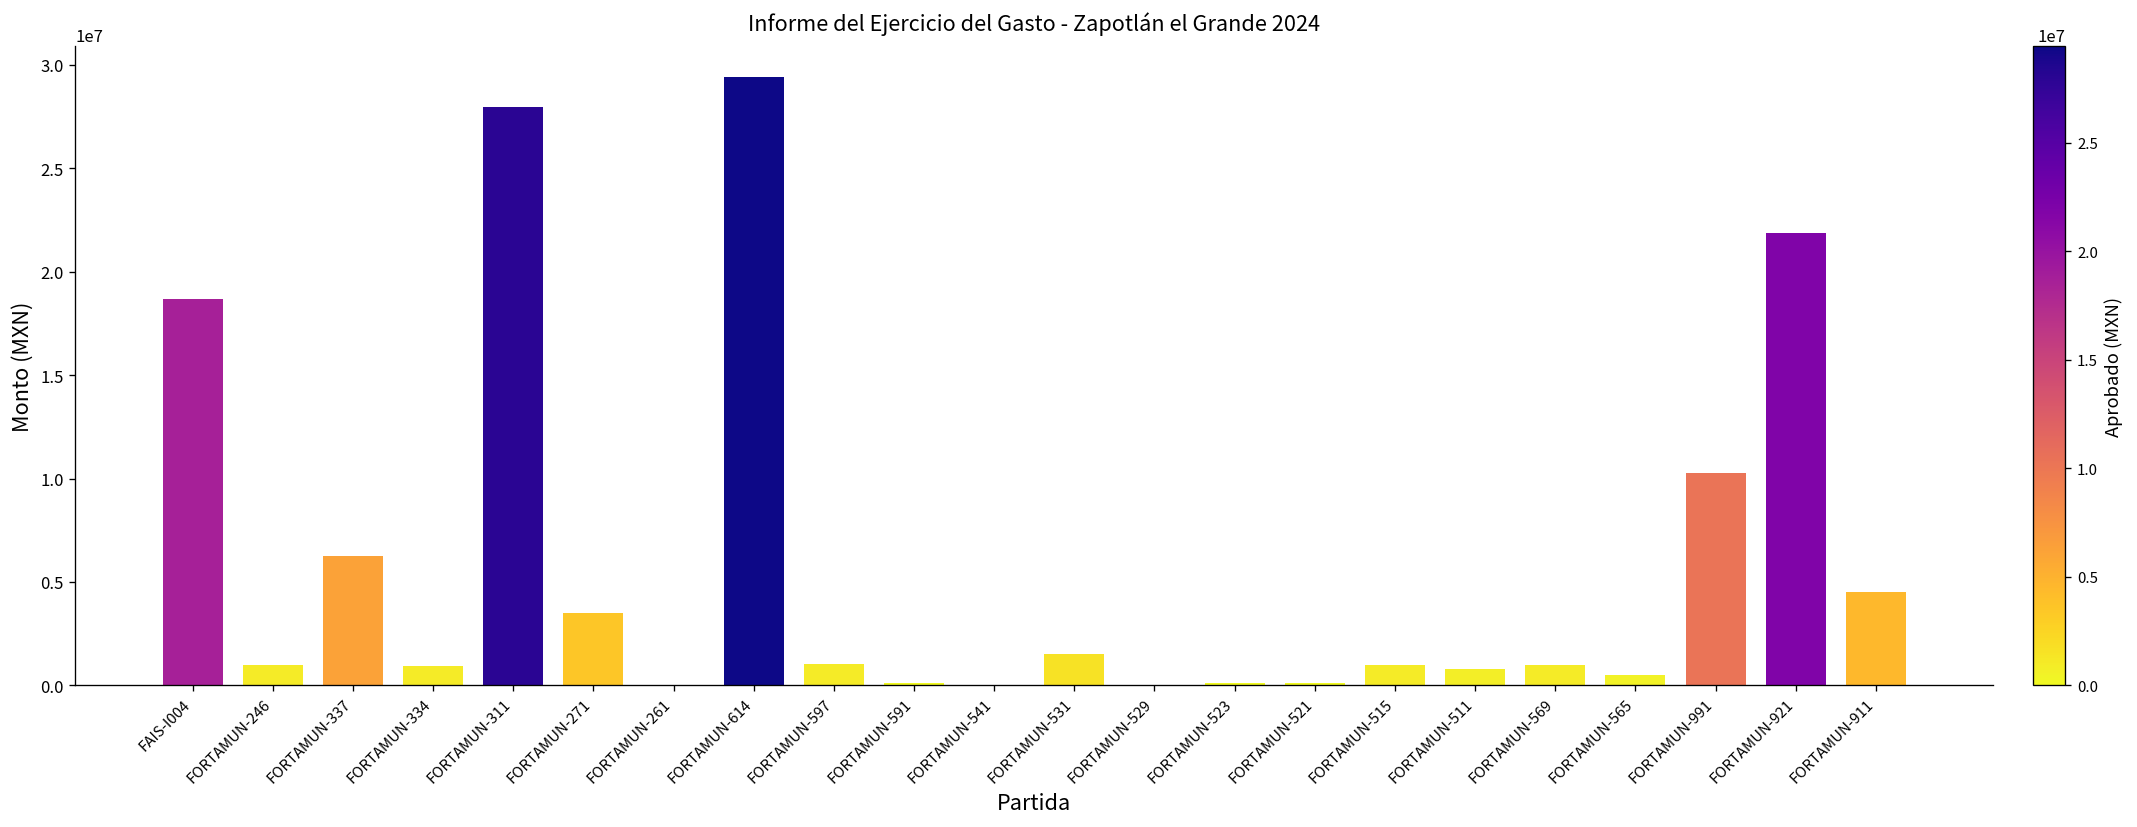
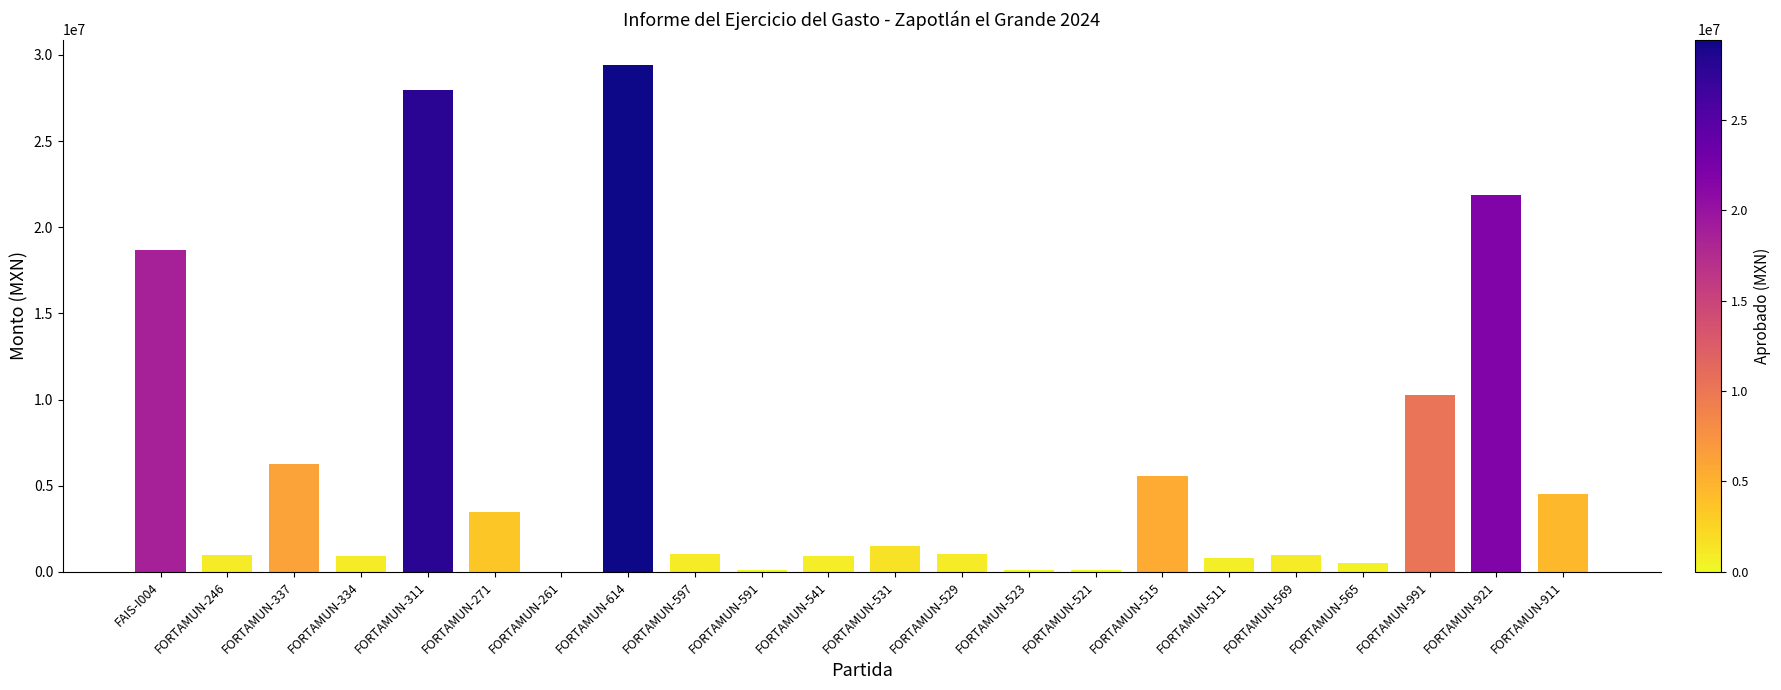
FORTAMUN-541: 0 -> 900000
FORTAMUN-529: 0 -> 1000000
FORTAMUN-515: 1000000 -> 5500000
